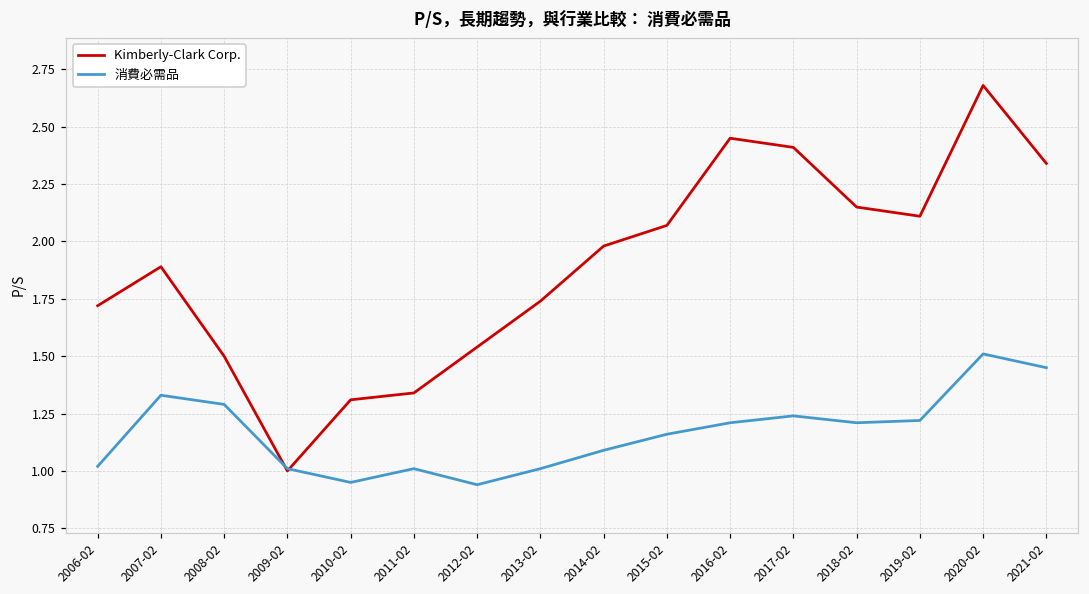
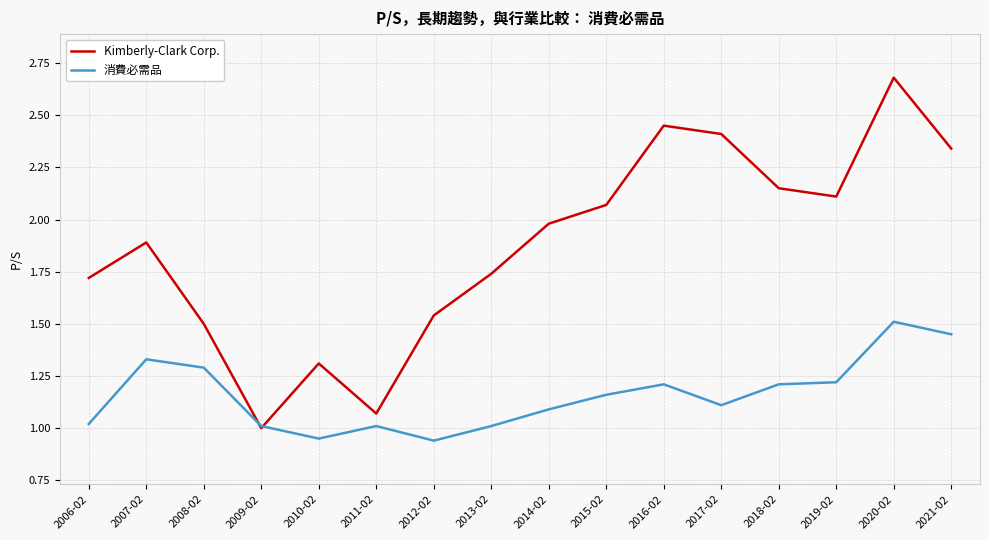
Kimberly-Clark Corp., 2011-02: 1.34 -> 1.07
消費必需品, 2017-02: 1.24 -> 1.11
